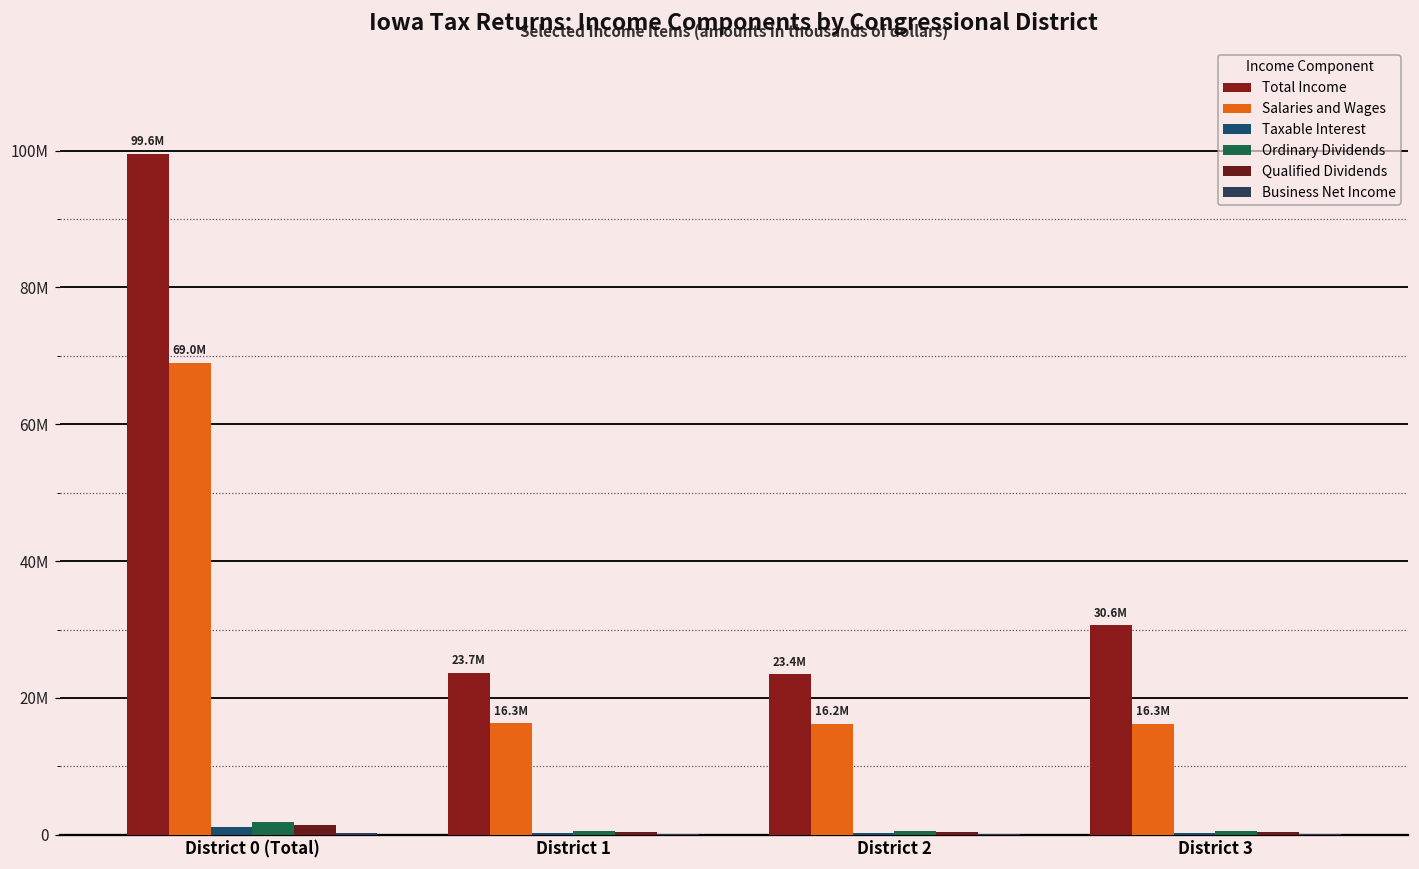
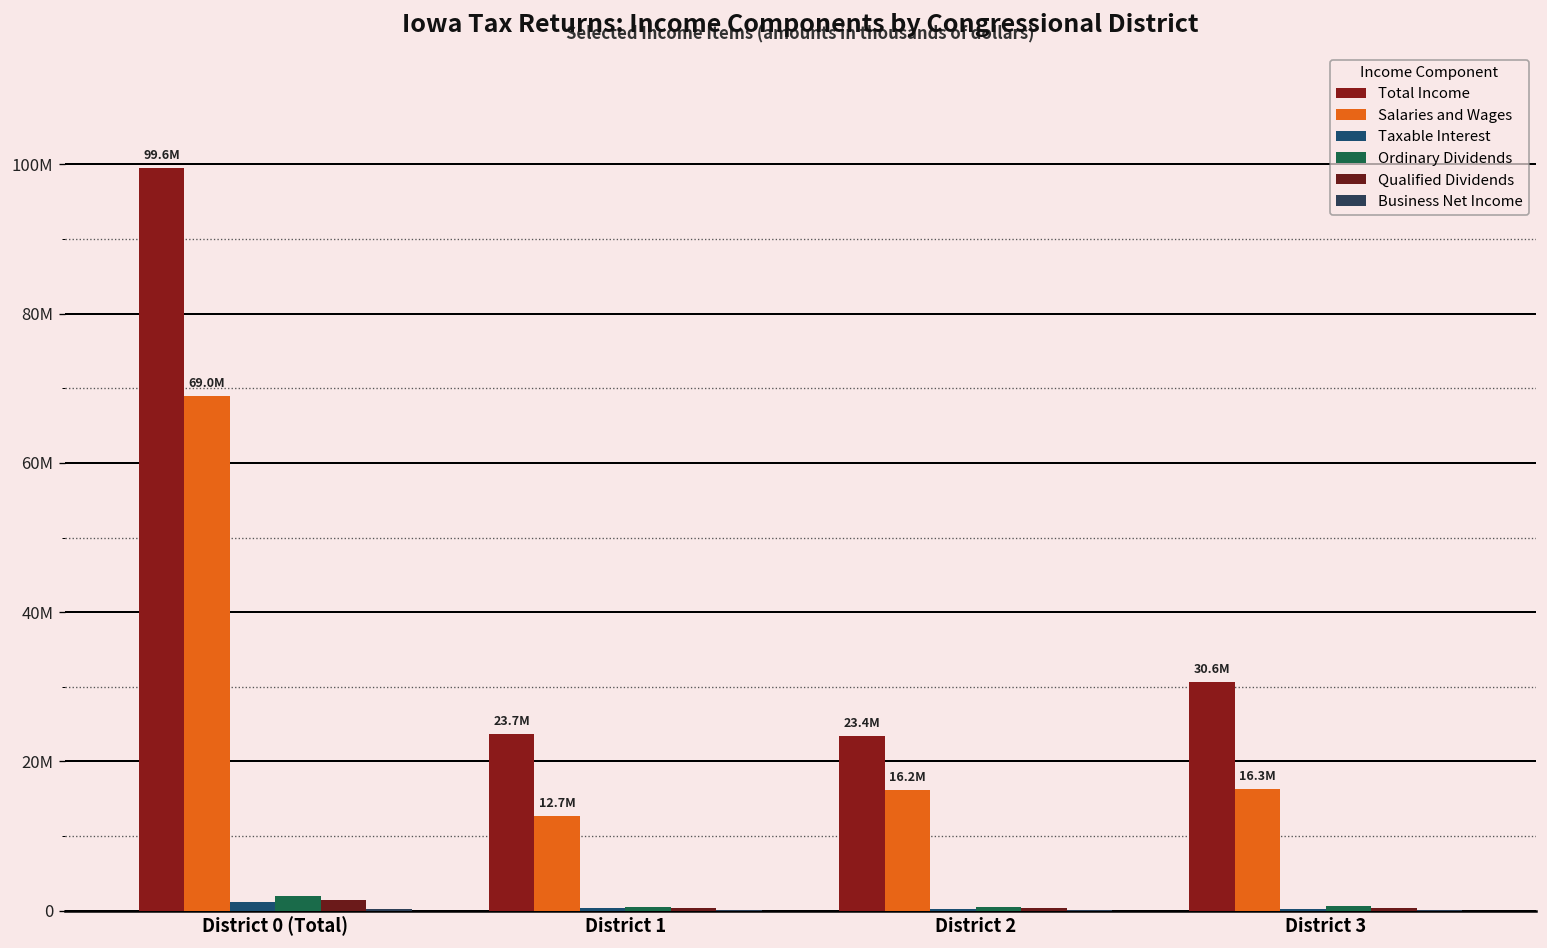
Salaries and Wages, District 1: 16.3M -> 12.7M
